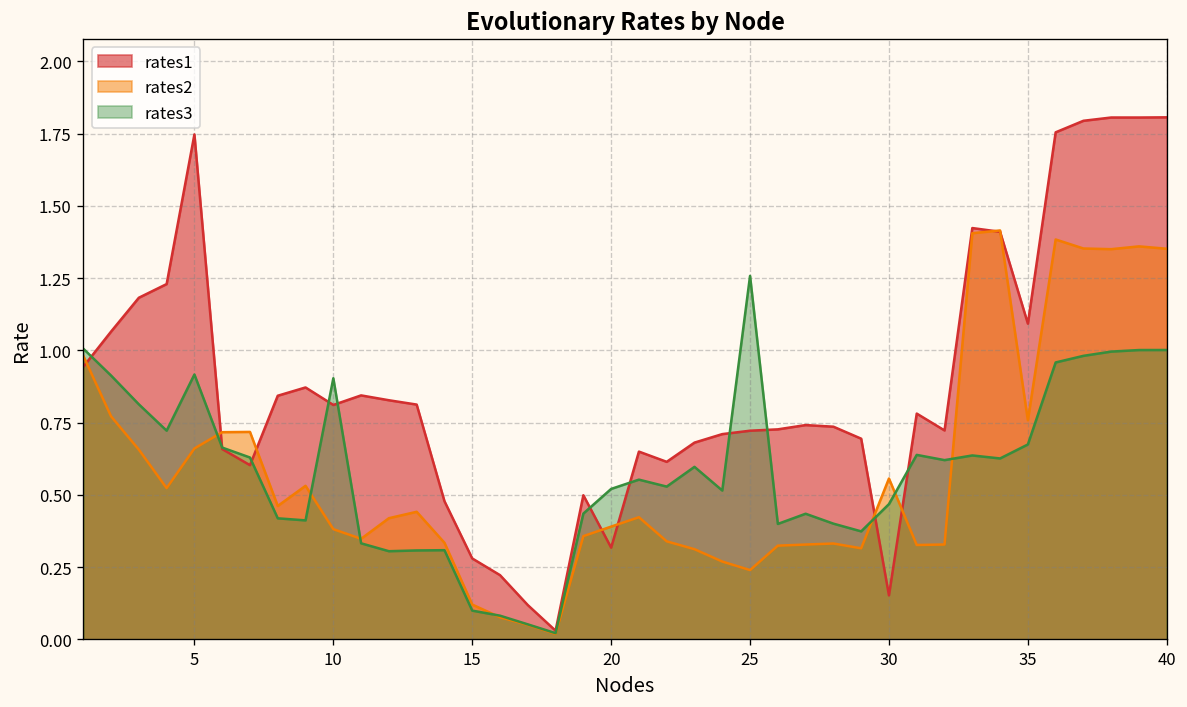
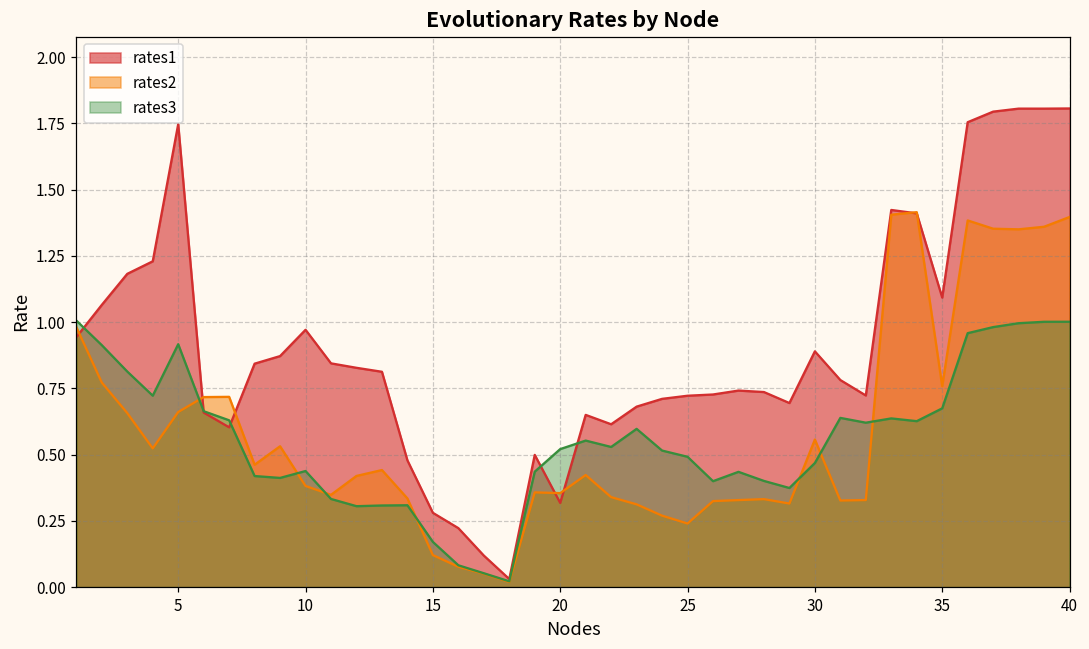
rates1, 10: 0.81 -> 0.97
rates3, 10: 0.90 -> 0.44
rates3, 15: 0.10 -> 0.17
rates2, 20: 0.39 -> 0.35
rates3, 25: 1.26 -> 0.49
rates1, 30: 0.15 -> 0.89
rates2, 40: 1.35 -> 1.40
